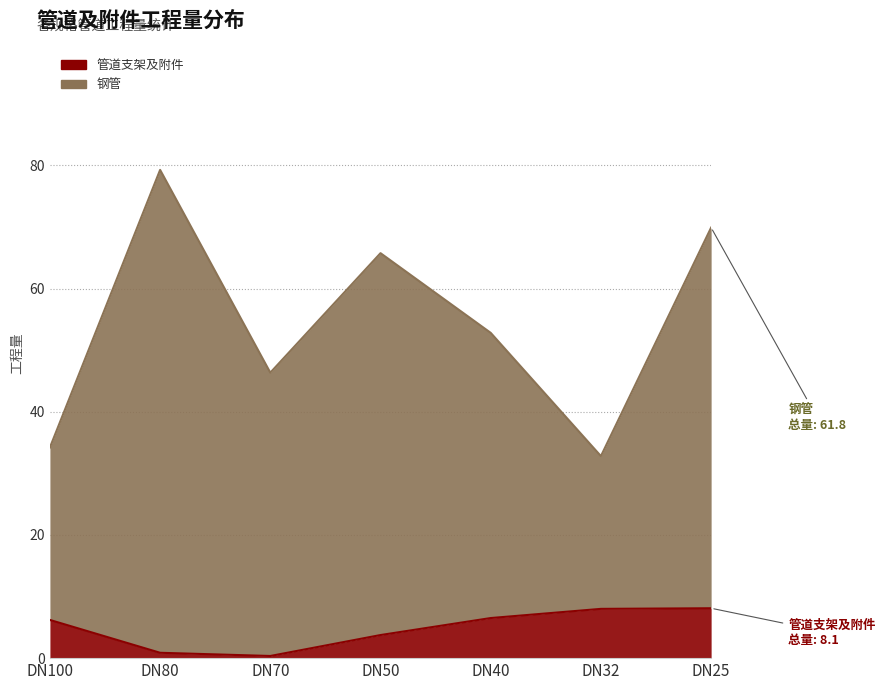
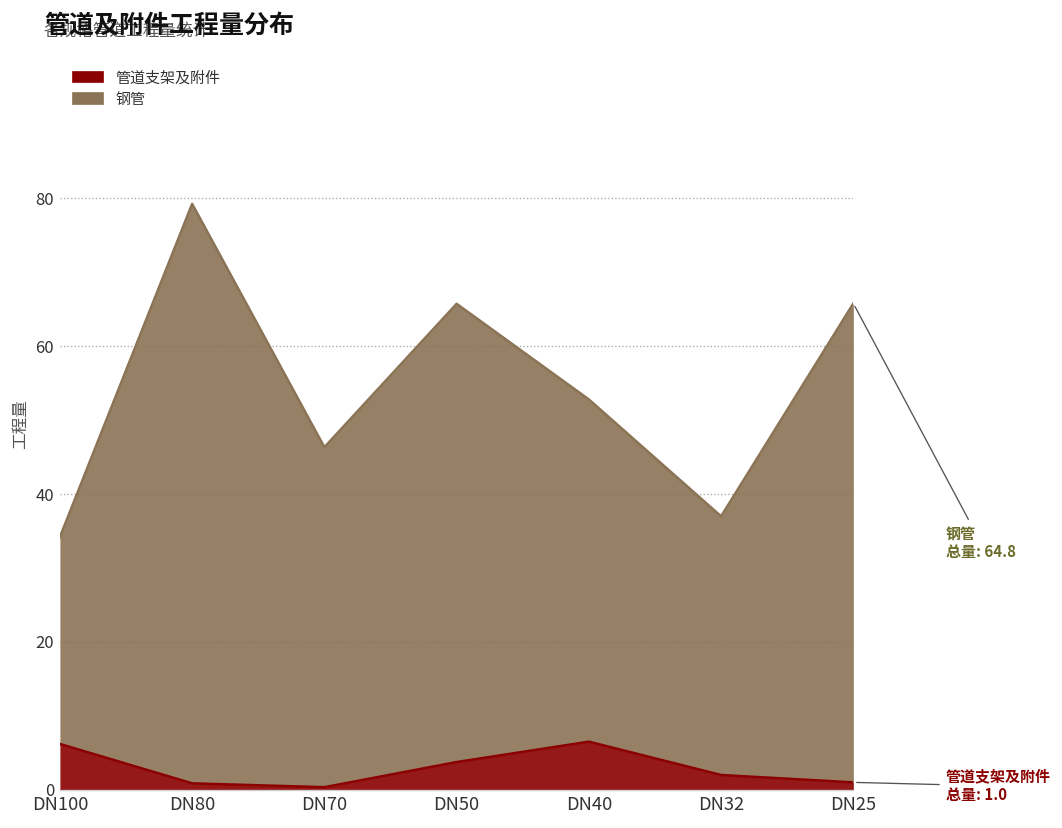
管道支架及附件, DN32: 8 -> 2
钢管, DN32: 25 -> 35
管道支架及附件, DN25: 8.1 -> 1.0
钢管, DN25: 61.8 -> 64.8
